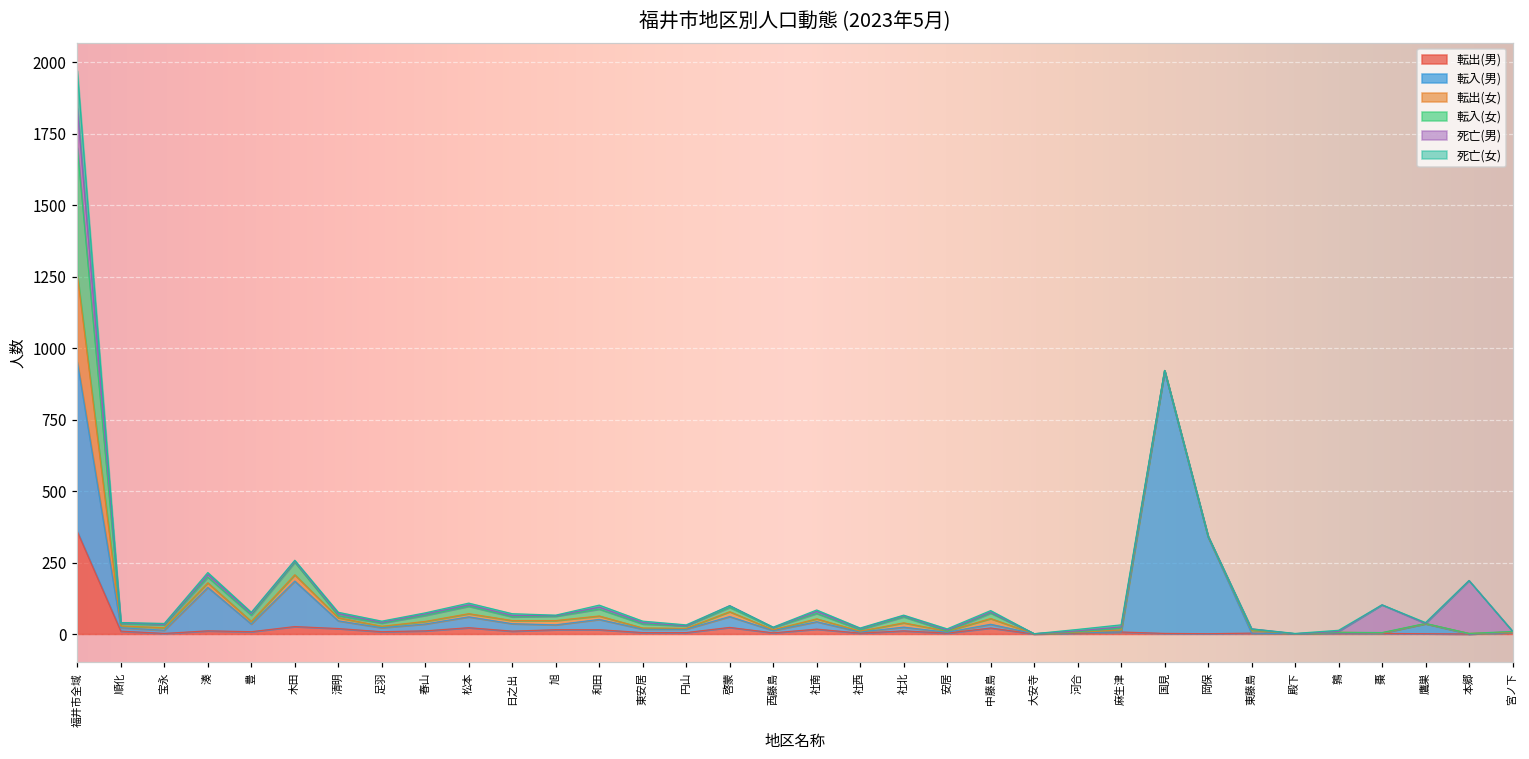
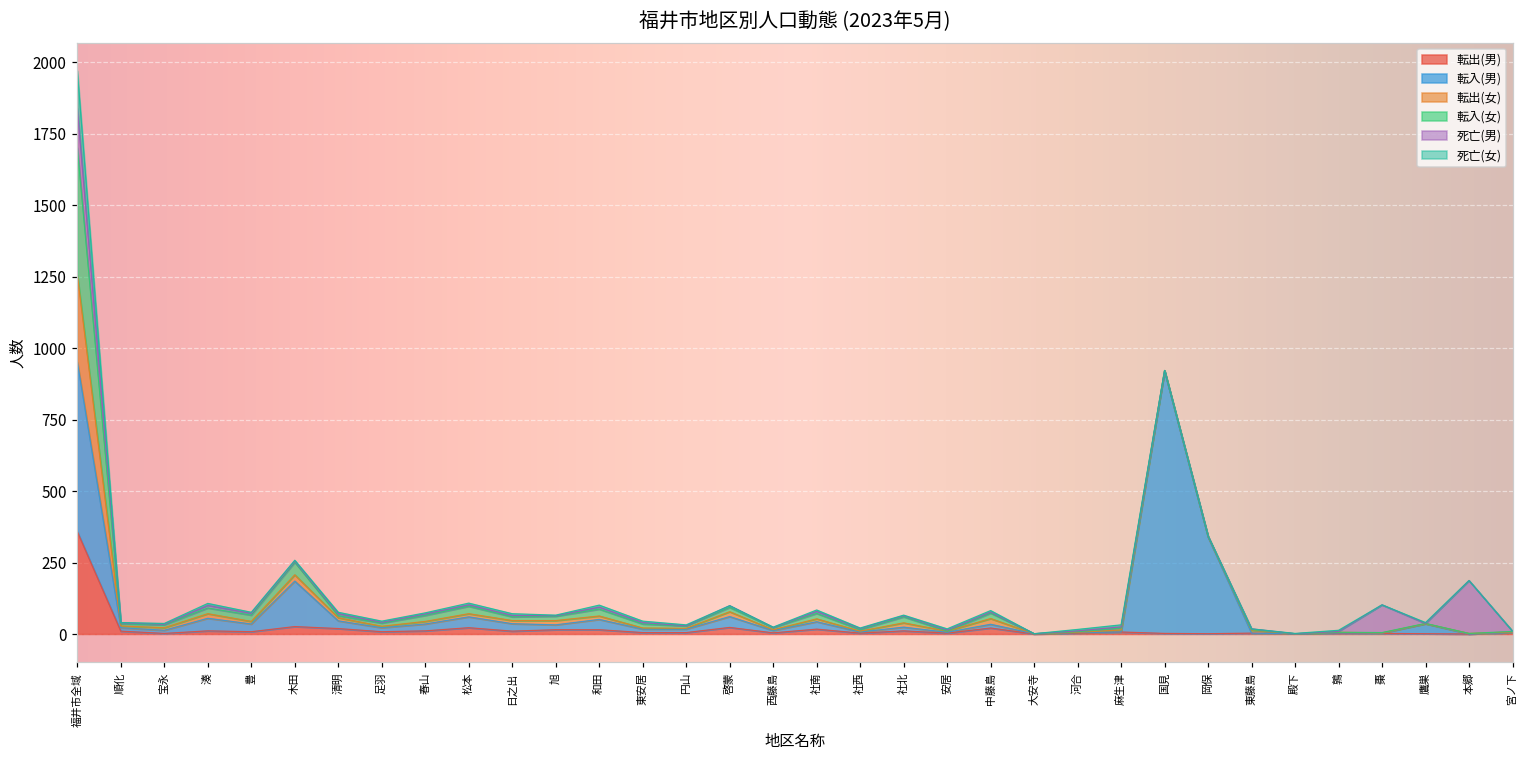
転入(男), 湊: 150 -> 40
